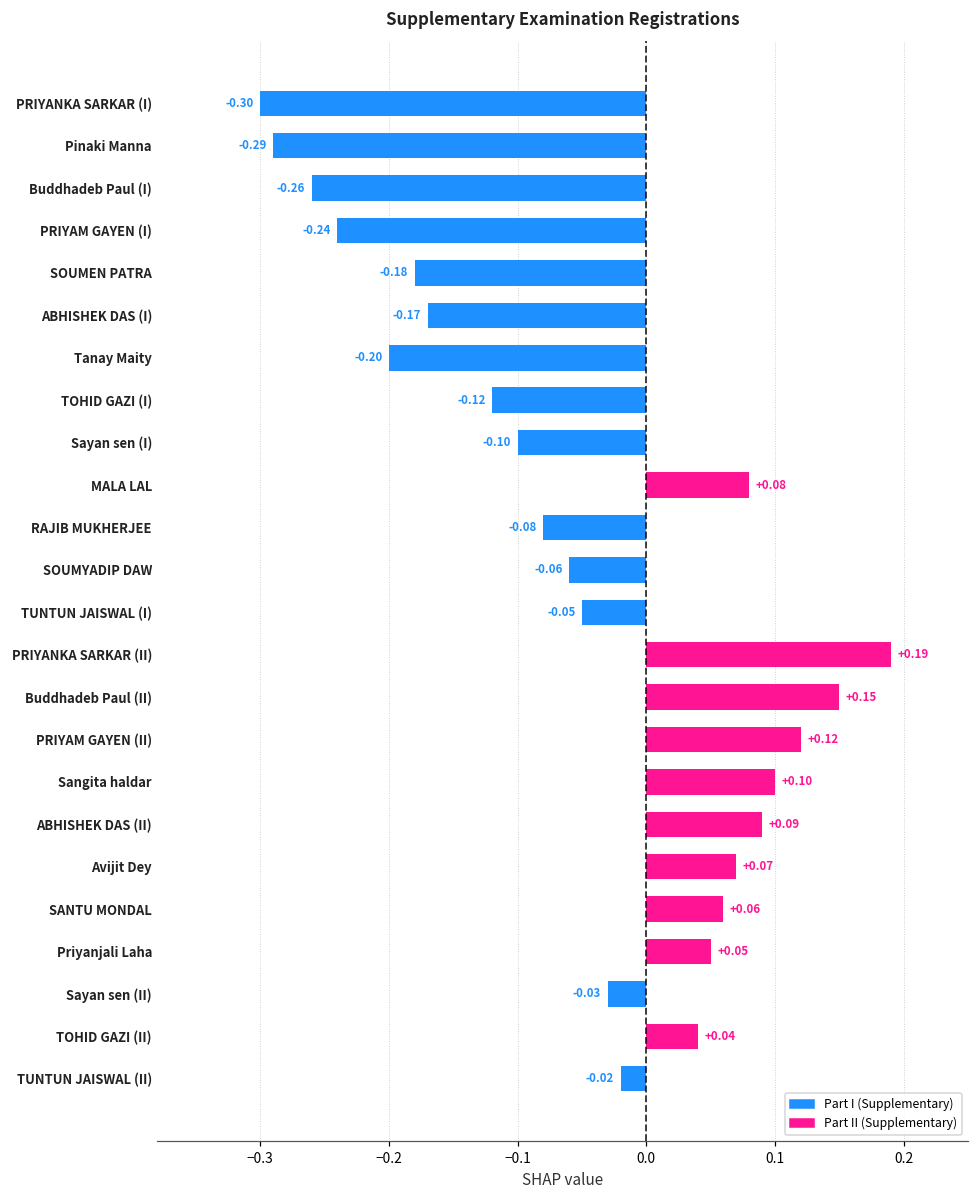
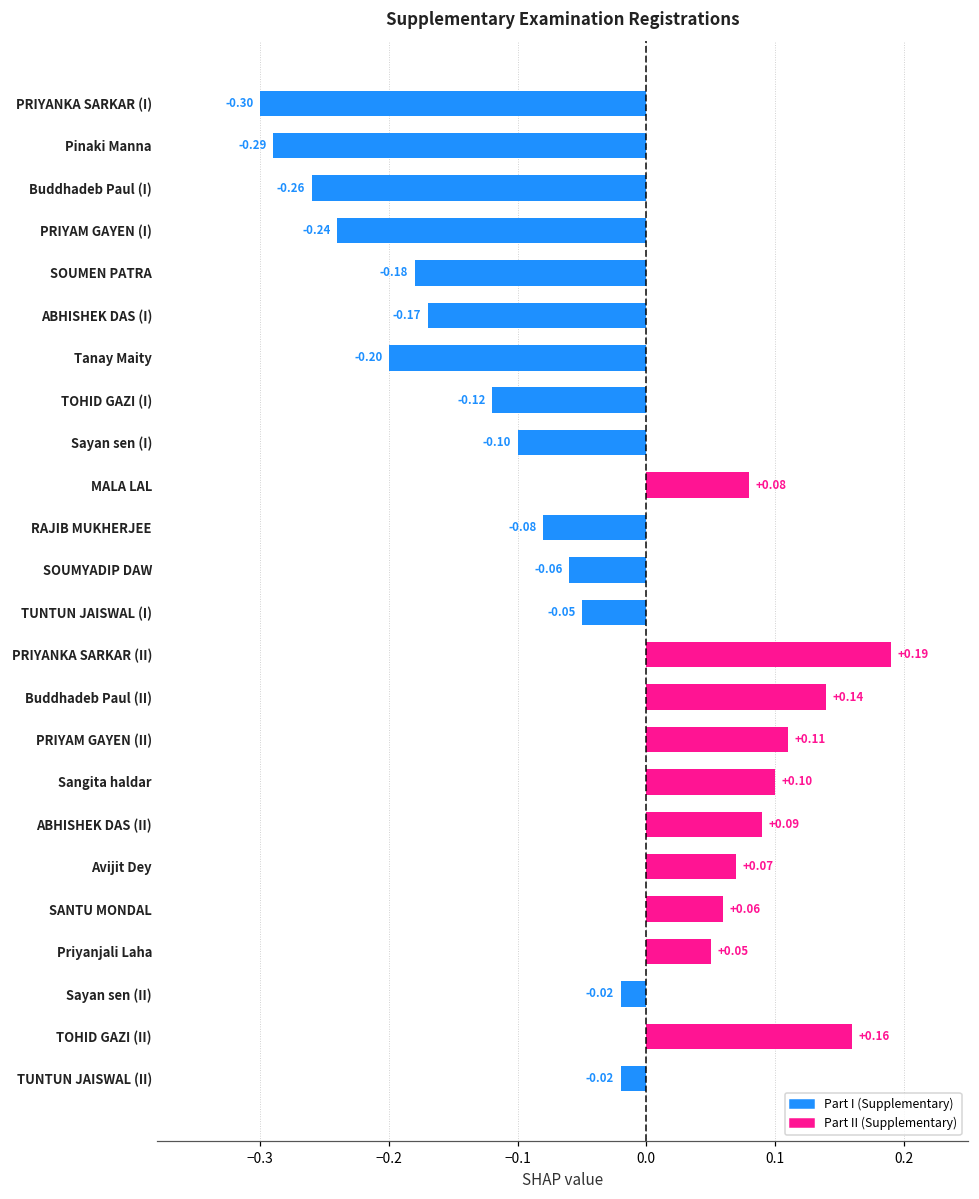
Buddhadeb Paul (II): +0.15 -> +0.14
PRIYAM GAYEN (II): +0.12 -> +0.11
Sayan sen (II): -0.03 -> -0.02
TOHID GAZI (II): +0.04 -> +0.16
